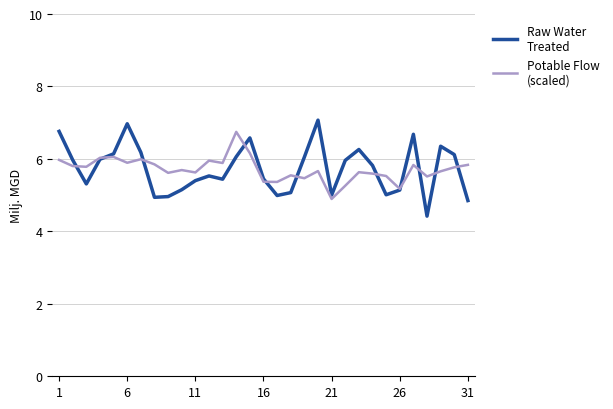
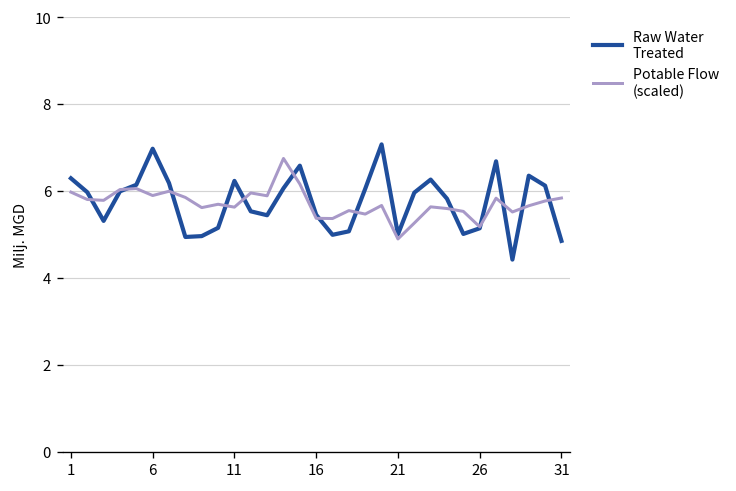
Raw Water Treated, 1: 6.8 -> 6.3
Raw Water Treated, 11: 5.4 -> 6.2
